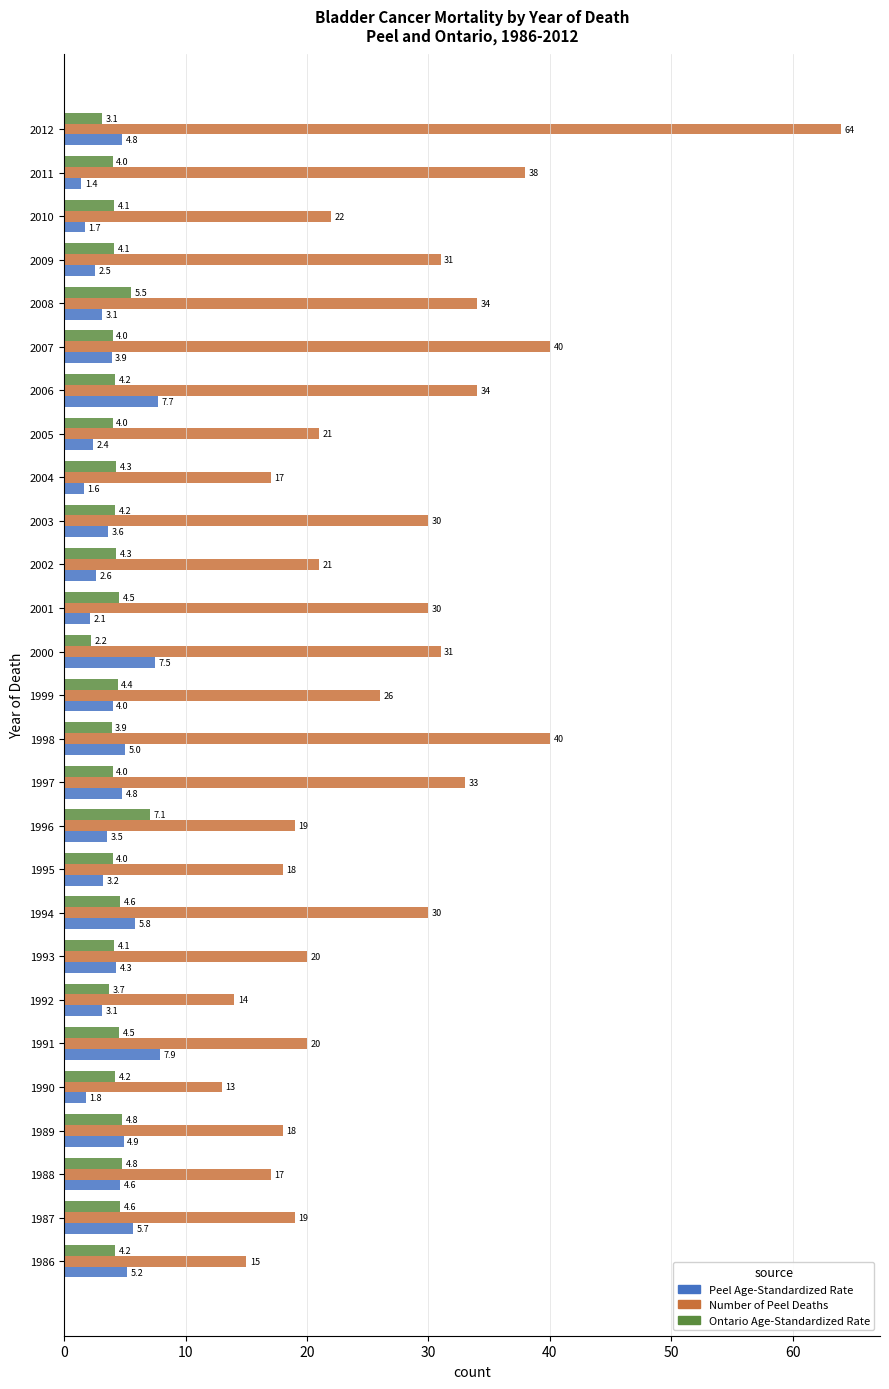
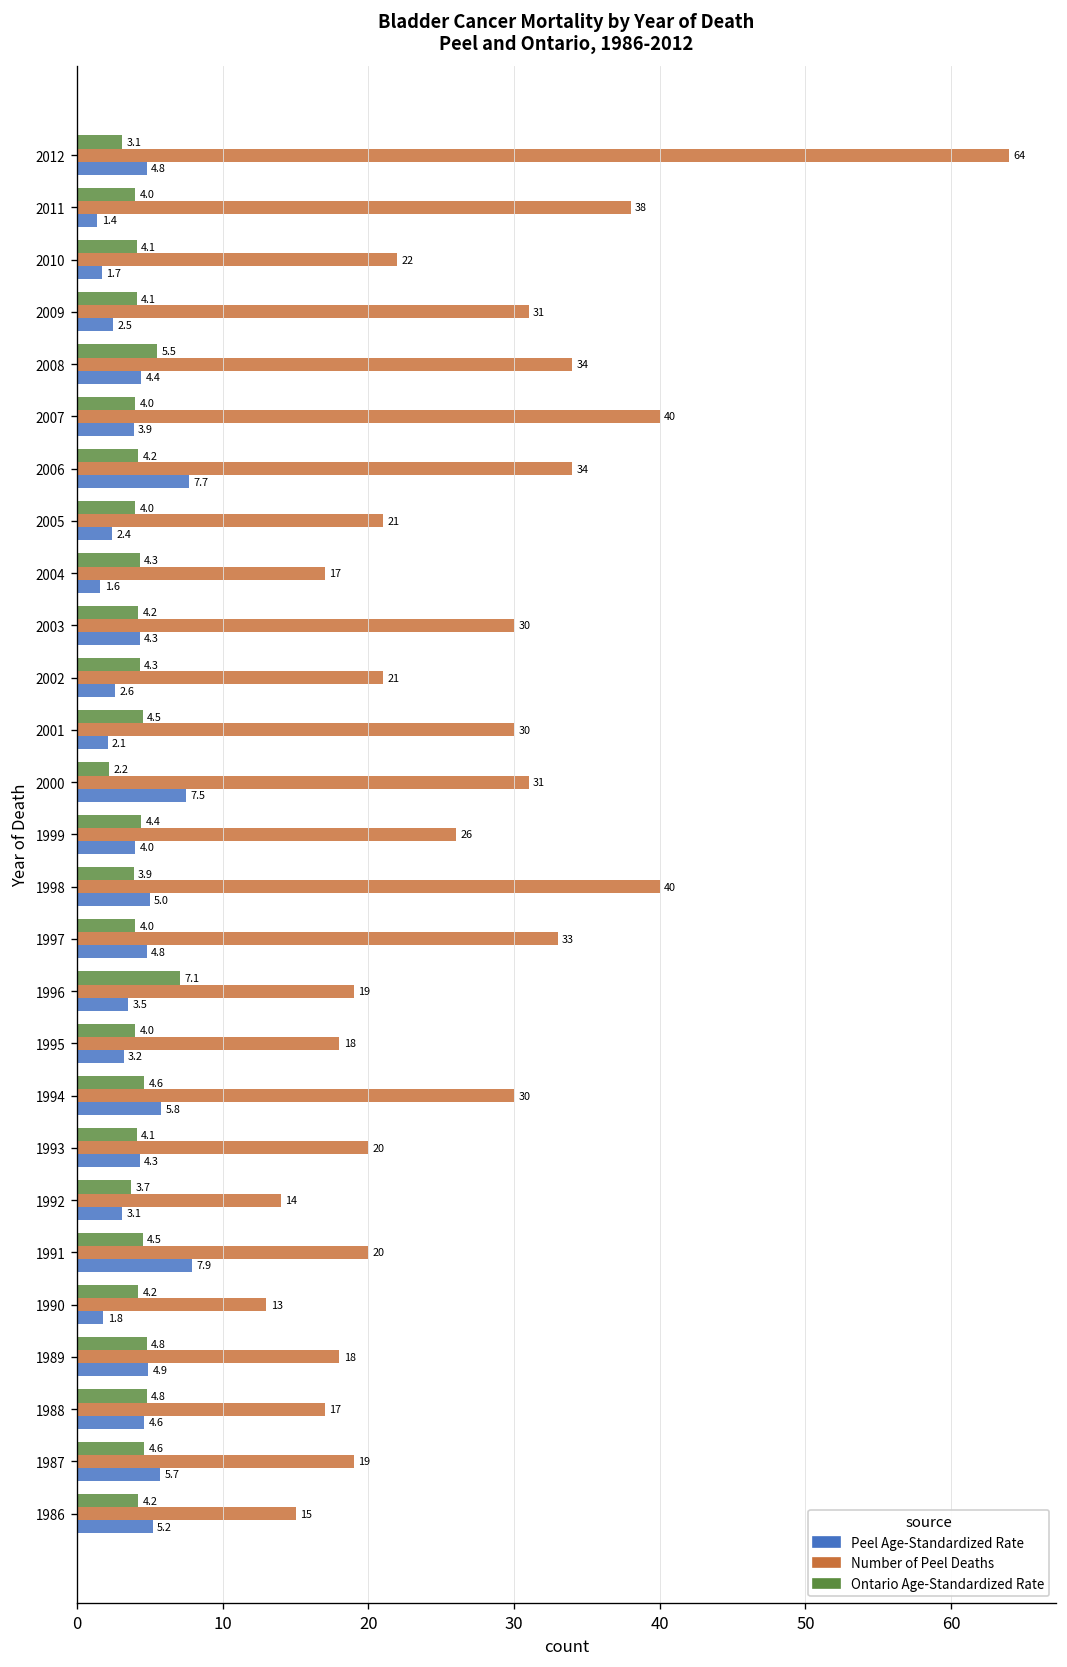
Peel Age-Standardized Rate, 2008: 3.1 -> 4.4
Peel Age-Standardized Rate, 2003: 3.6 -> 4.3
